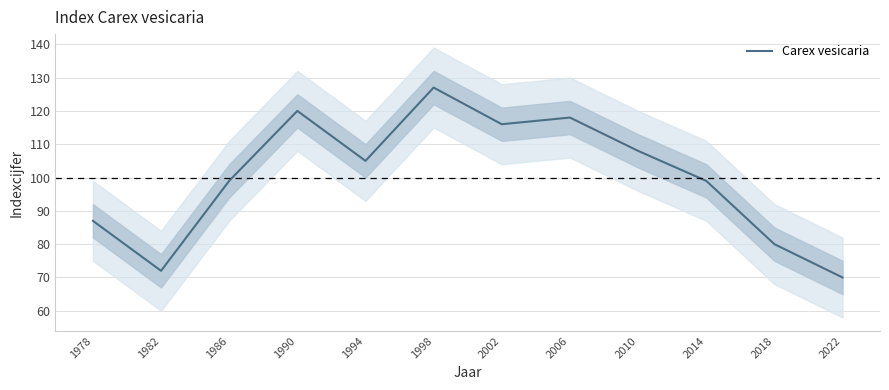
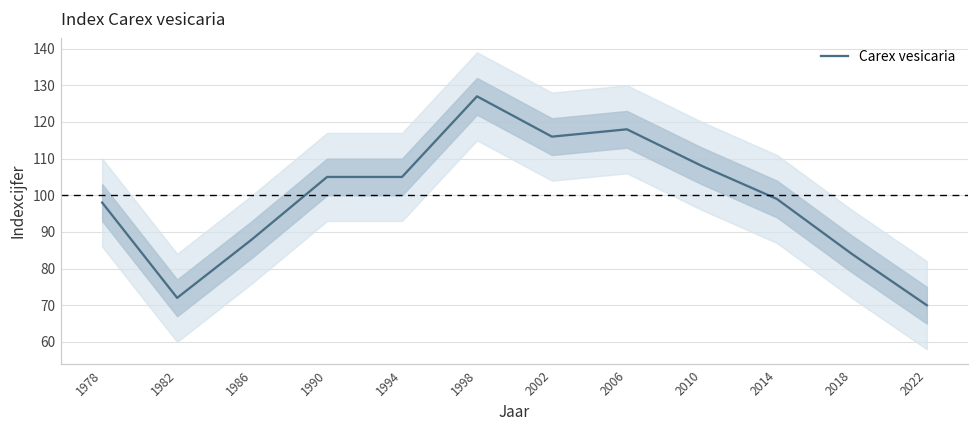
Carex vesicaria, 1978: 87 -> 98
Carex vesicaria, 1986: 99 -> 88
Carex vesicaria, 1990: 120 -> 105
Carex vesicaria, 2018: 80 -> 84
